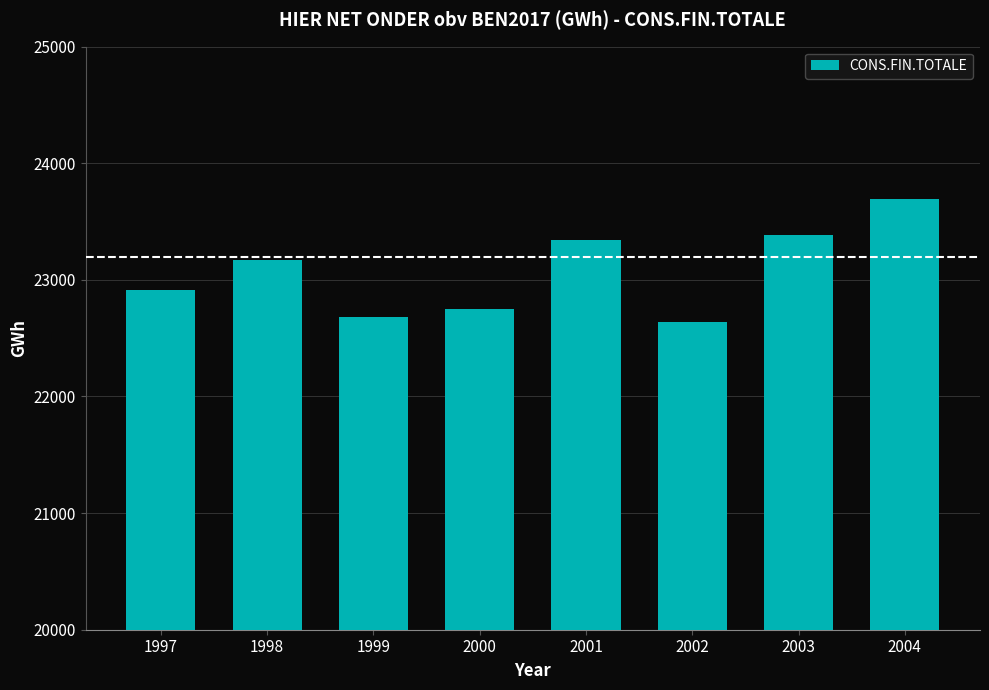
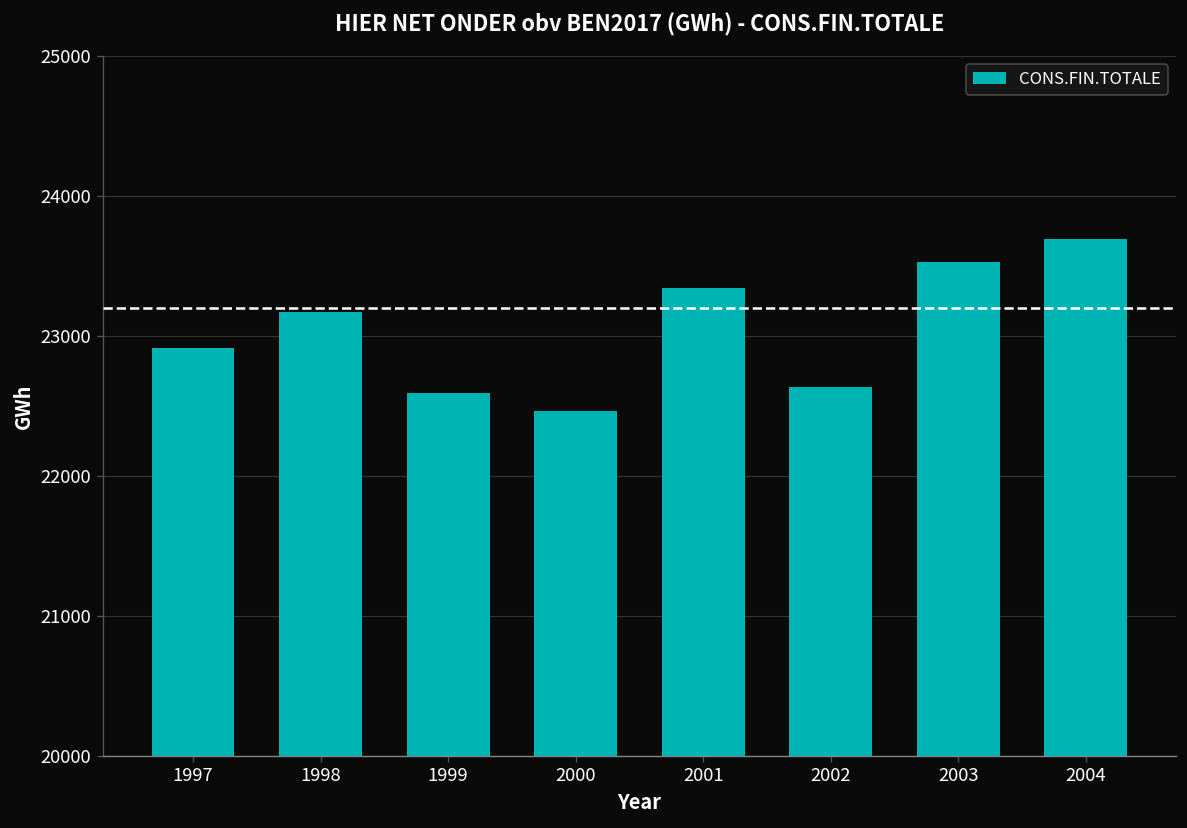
1999: 22680 -> 22600
2000: 22750 -> 22460
2003: 23380 -> 23530
